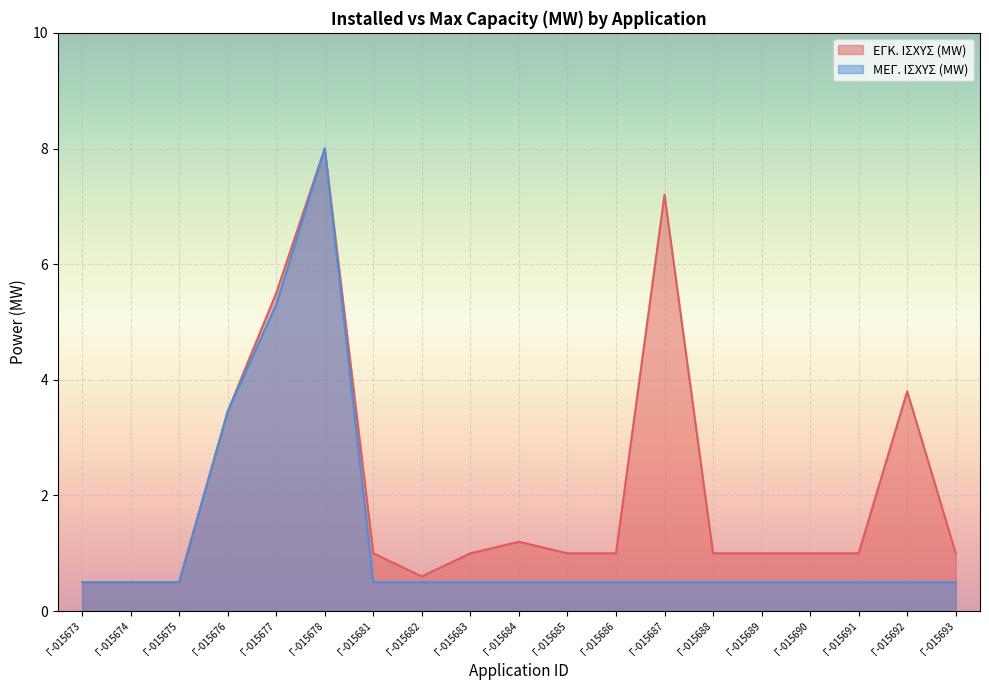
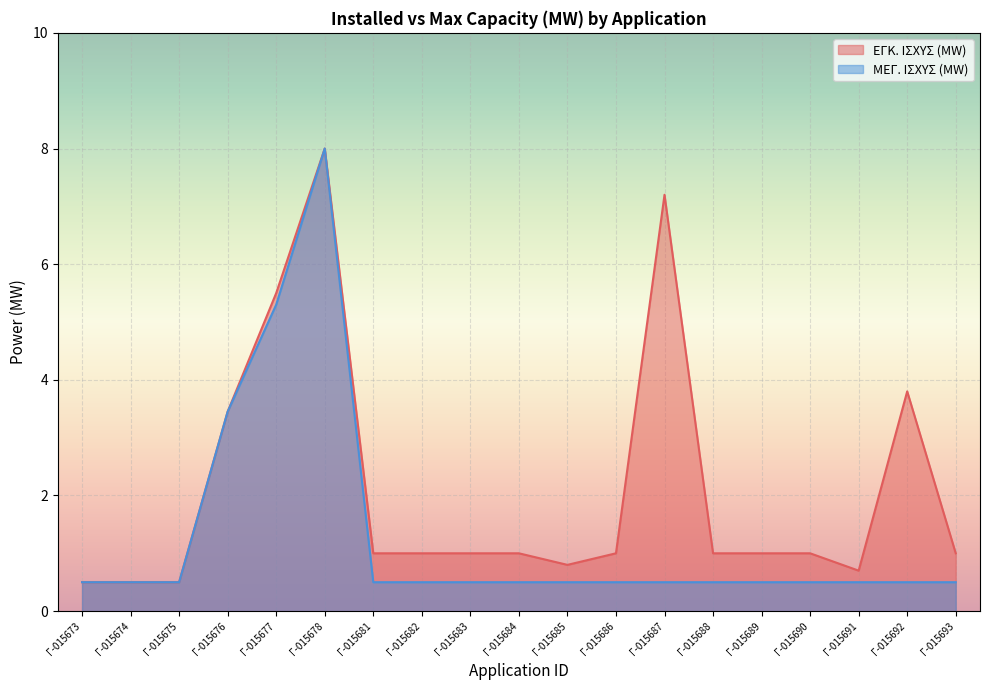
ΕΓΚ. ΙΣΧΥΣ (MW), Γ-015682: 0.6 -> 1.0
ΕΓΚ. ΙΣΧΥΣ (MW), Γ-015684: 1.2 -> 1.0
ΕΓΚ. ΙΣΧΥΣ (MW), Γ-015685: 1.0 -> 0.8
ΕΓΚ. ΙΣΧΥΣ (MW), Γ-015691: 1.0 -> 0.7
